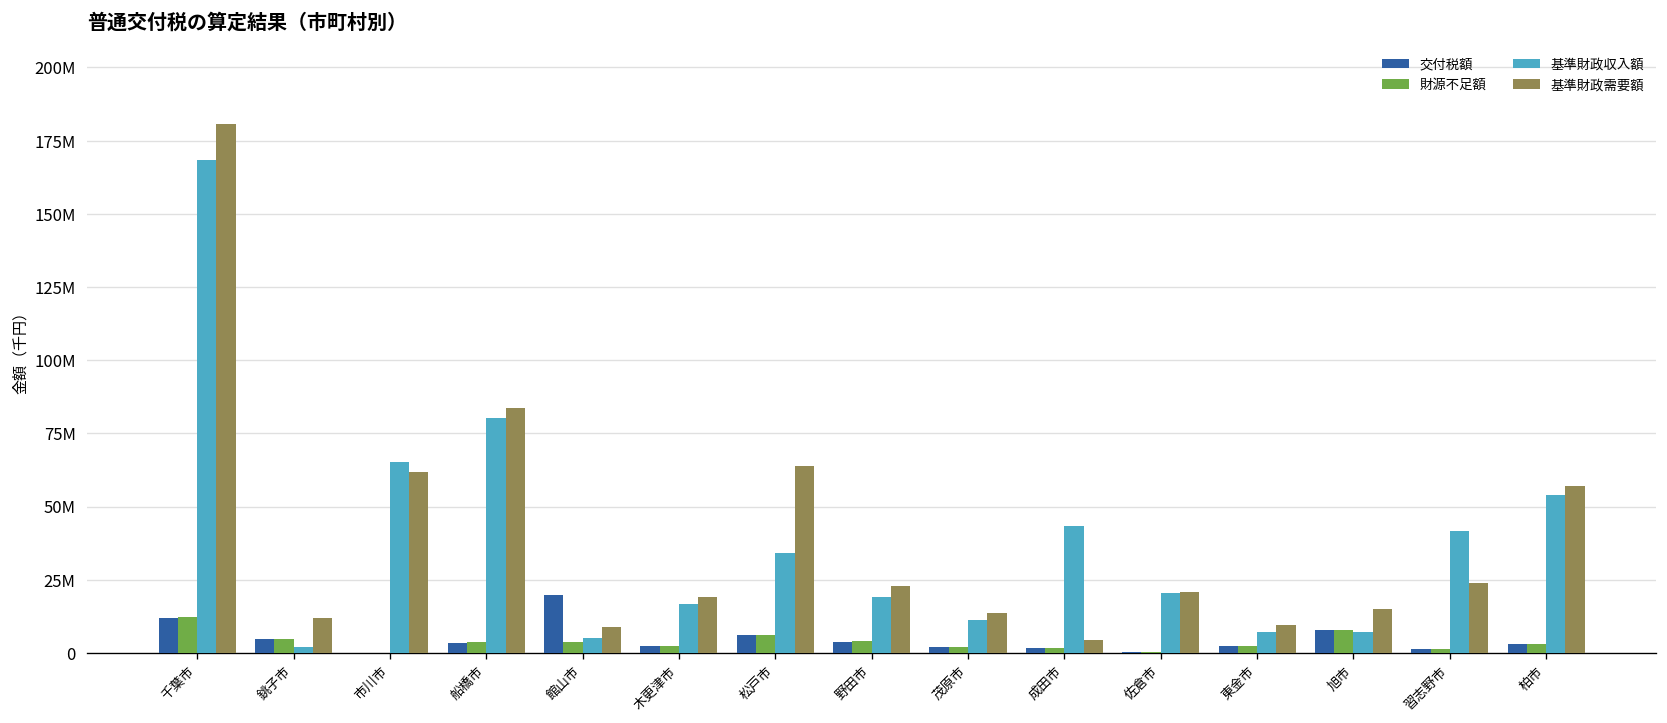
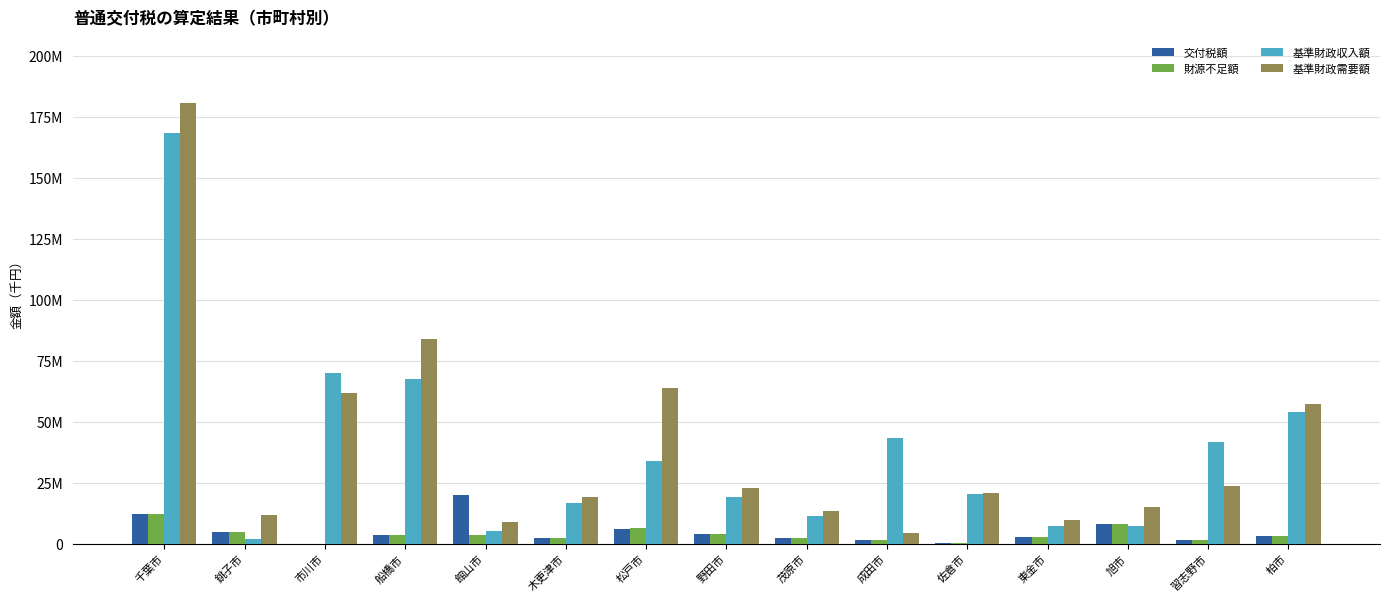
基準財政収入額, 市川市: 65000000 -> 70000000
基準財政収入額, 船橋市: 80000000 -> 68000000
